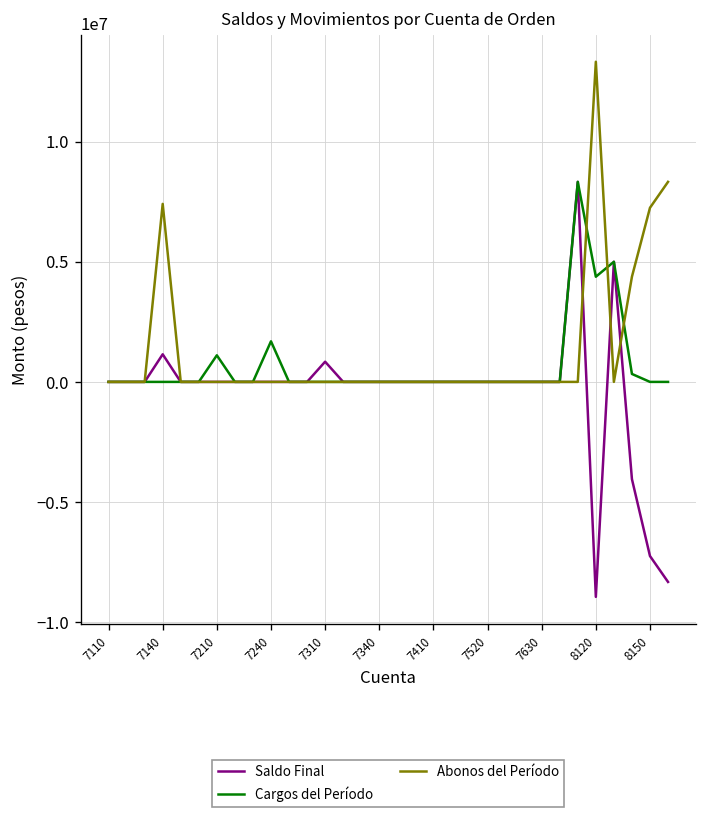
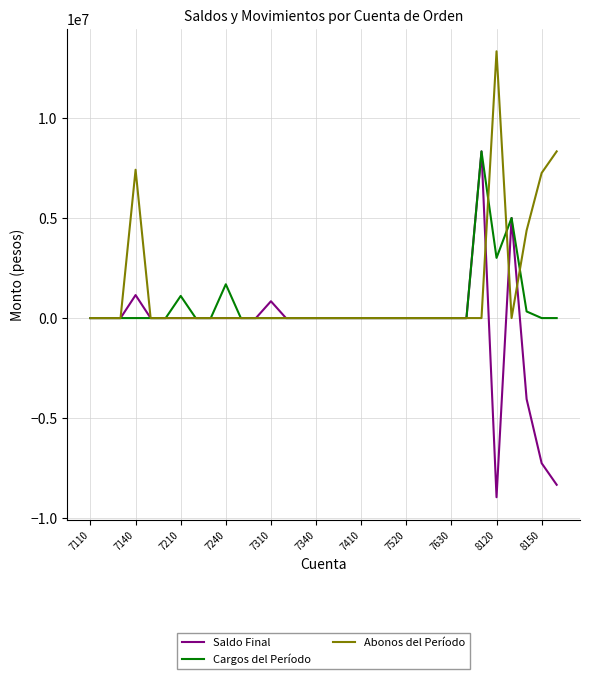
Cargos del Período, 8120: 4400000 -> 3000000
